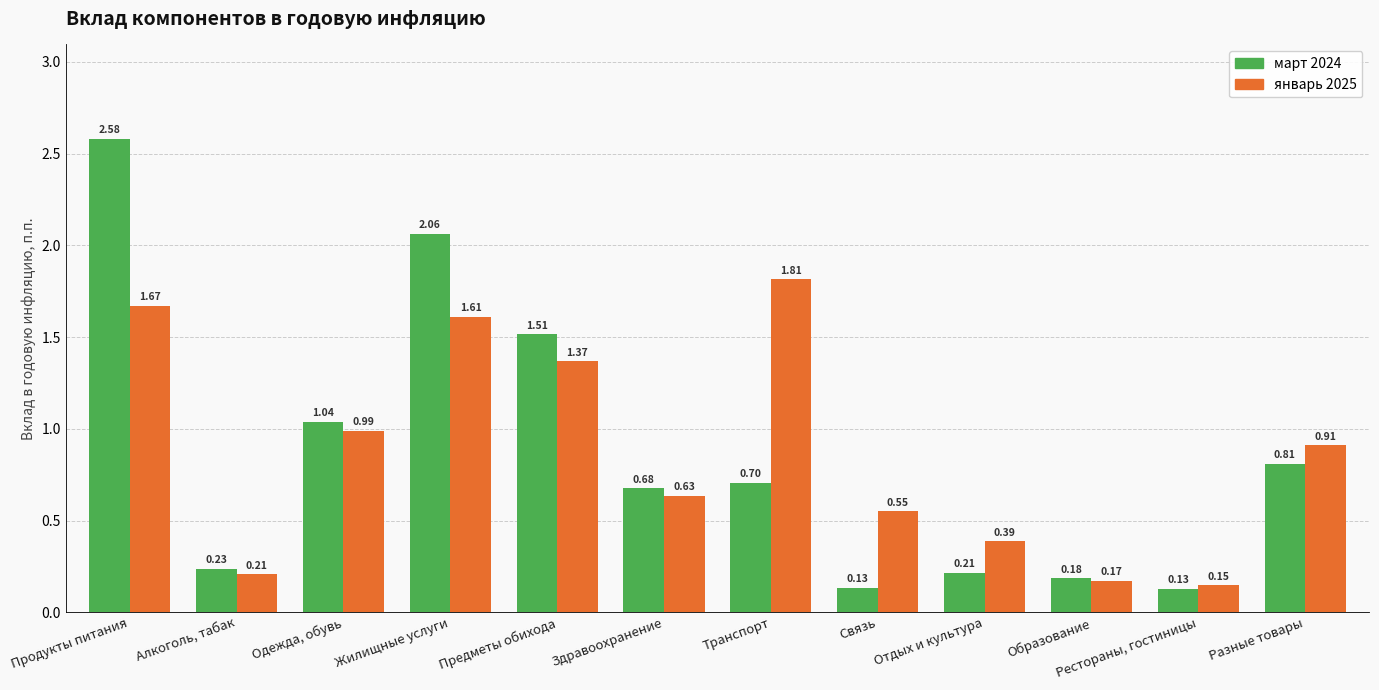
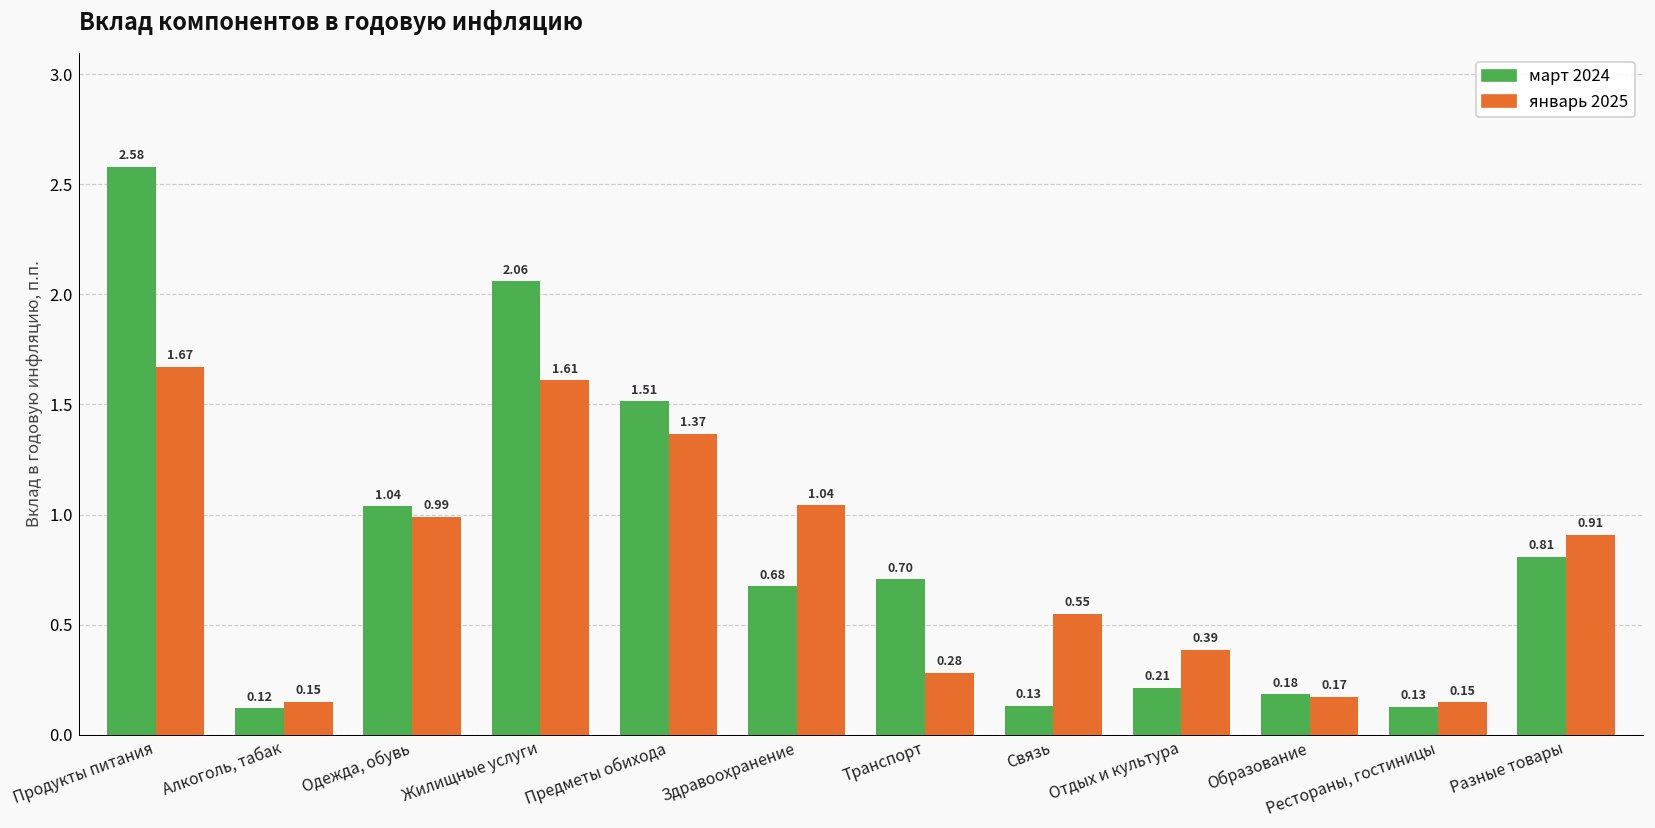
март 2024, Алкоголь, табак: 0.23 -> 0.12
январь 2025, Алкоголь, табак: 0.21 -> 0.15
январь 2025, Здравоохранение: 0.63 -> 1.04
январь 2025, Транспорт: 1.81 -> 0.28
